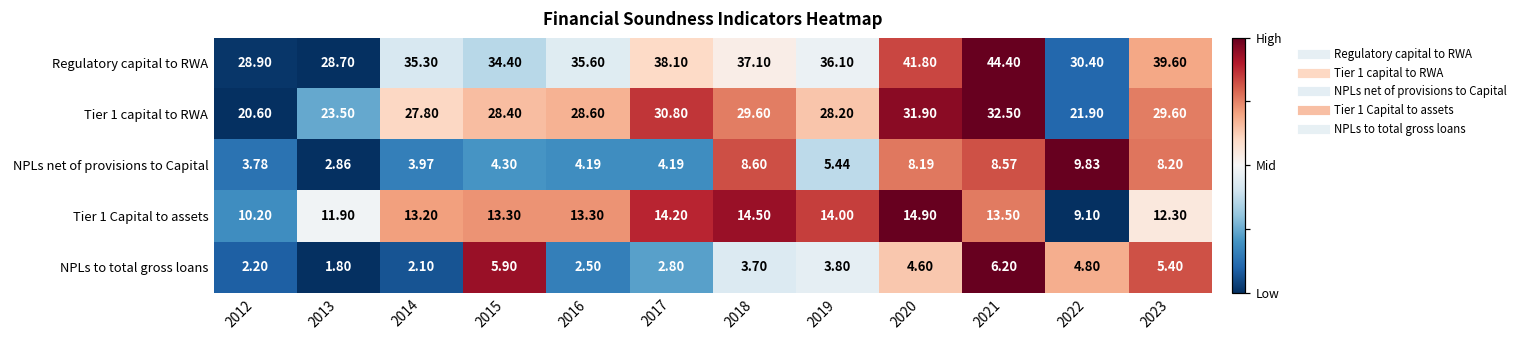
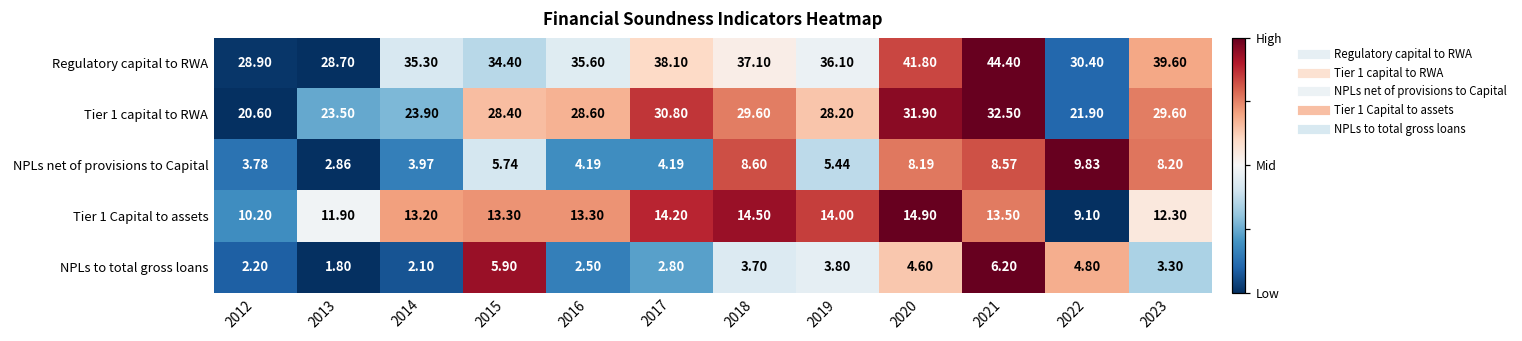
Tier 1 capital to RWA, 2014: 27.80 -> 23.90
NPLs net of provisions to Capital, 2015: 4.30 -> 5.74
NPLs to total gross loans, 2023: 5.40 -> 3.30
